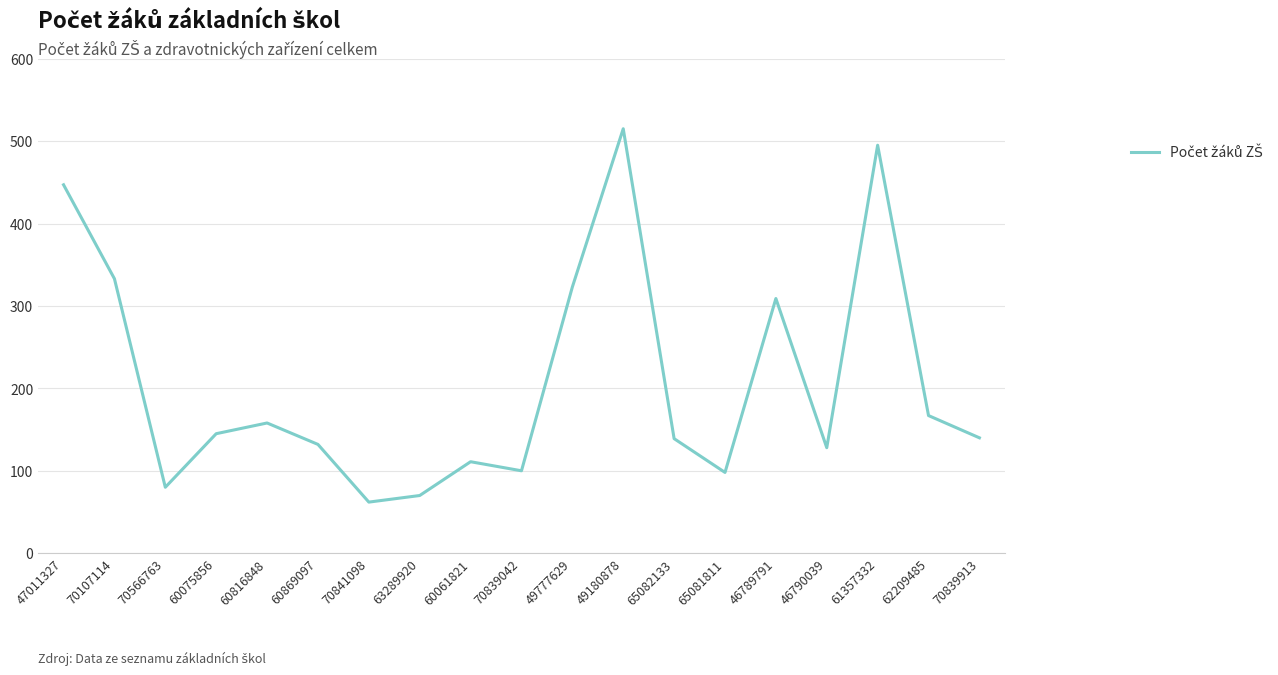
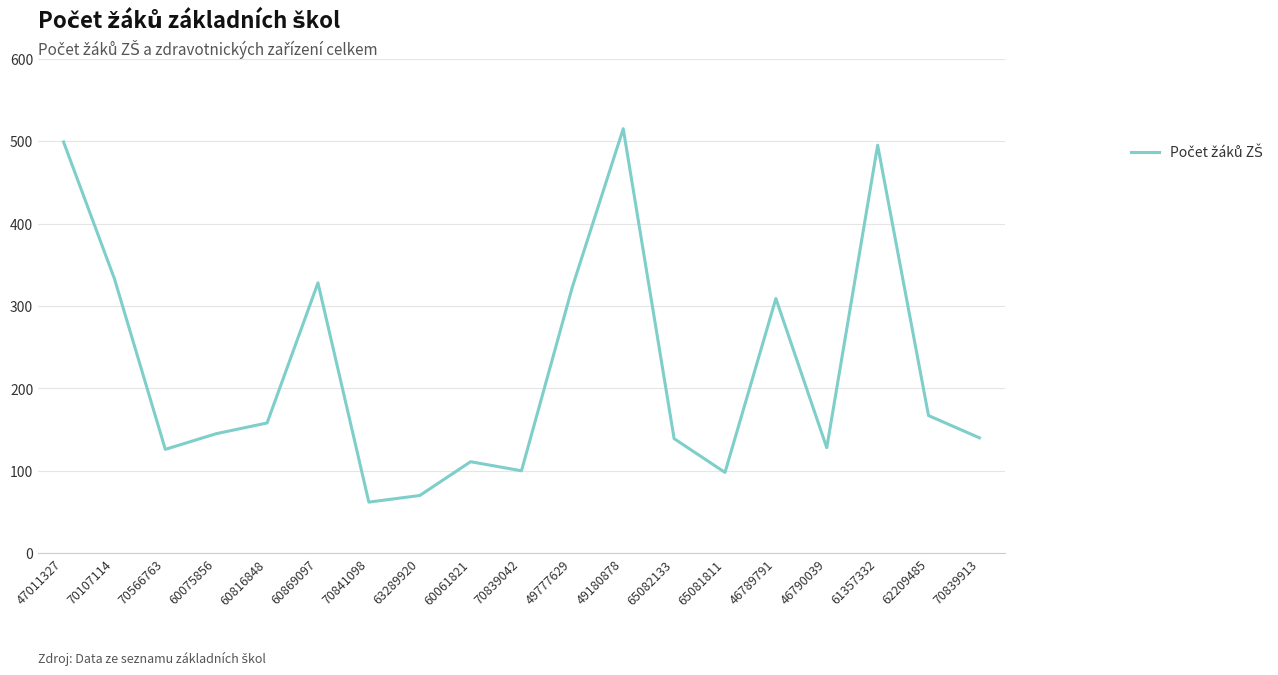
47011327: 450 -> 500
70566763: 80 -> 130
60869097: 130 -> 330
